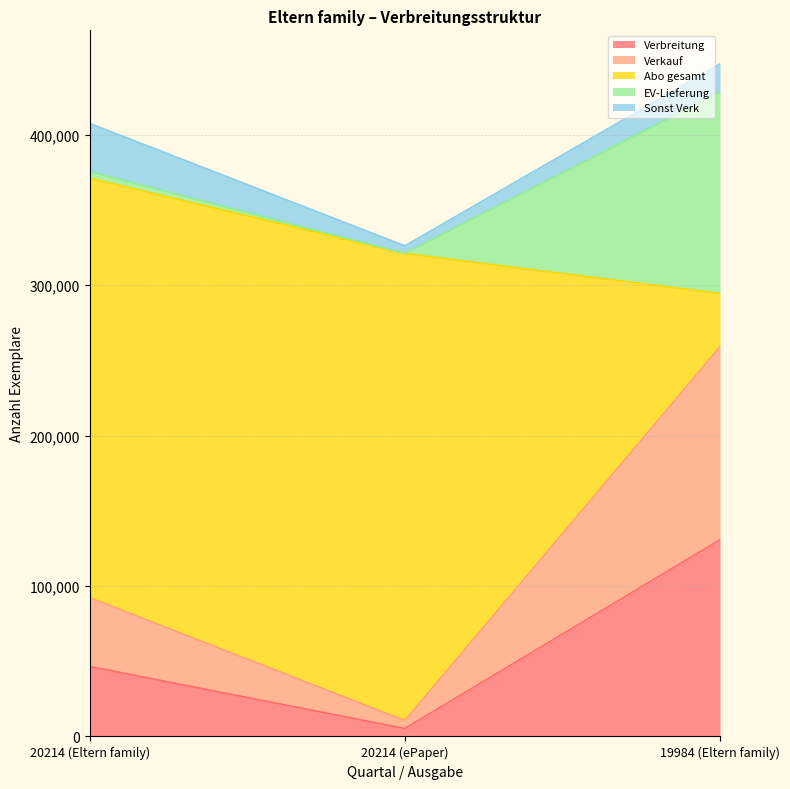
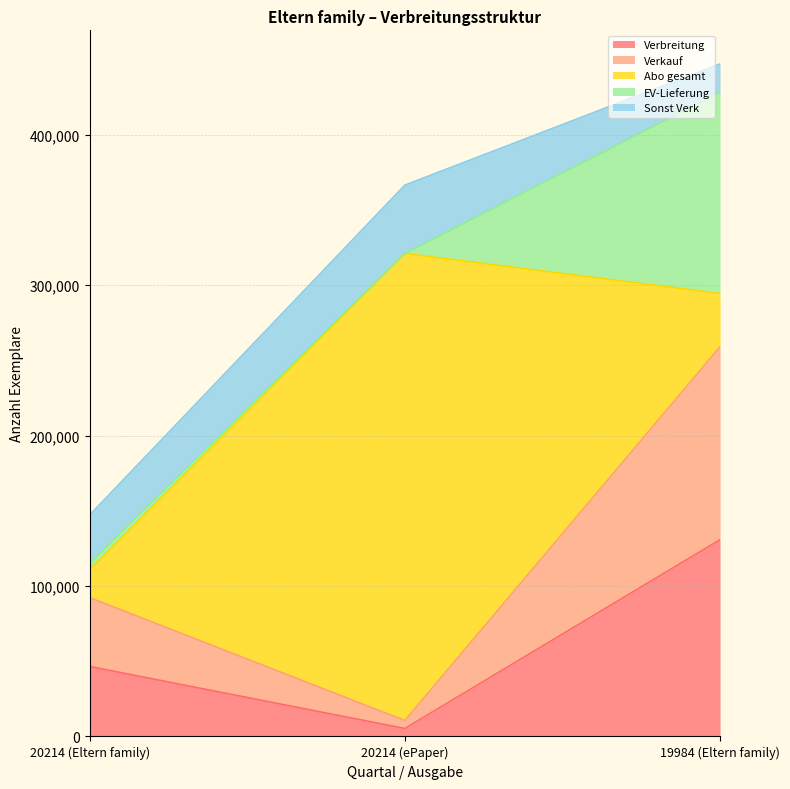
Abo gesamt, 20214 (Eltern family): 279,000 -> 18,000
Sonst Verk, 20214 (ePaper): 5,000 -> 45,000
